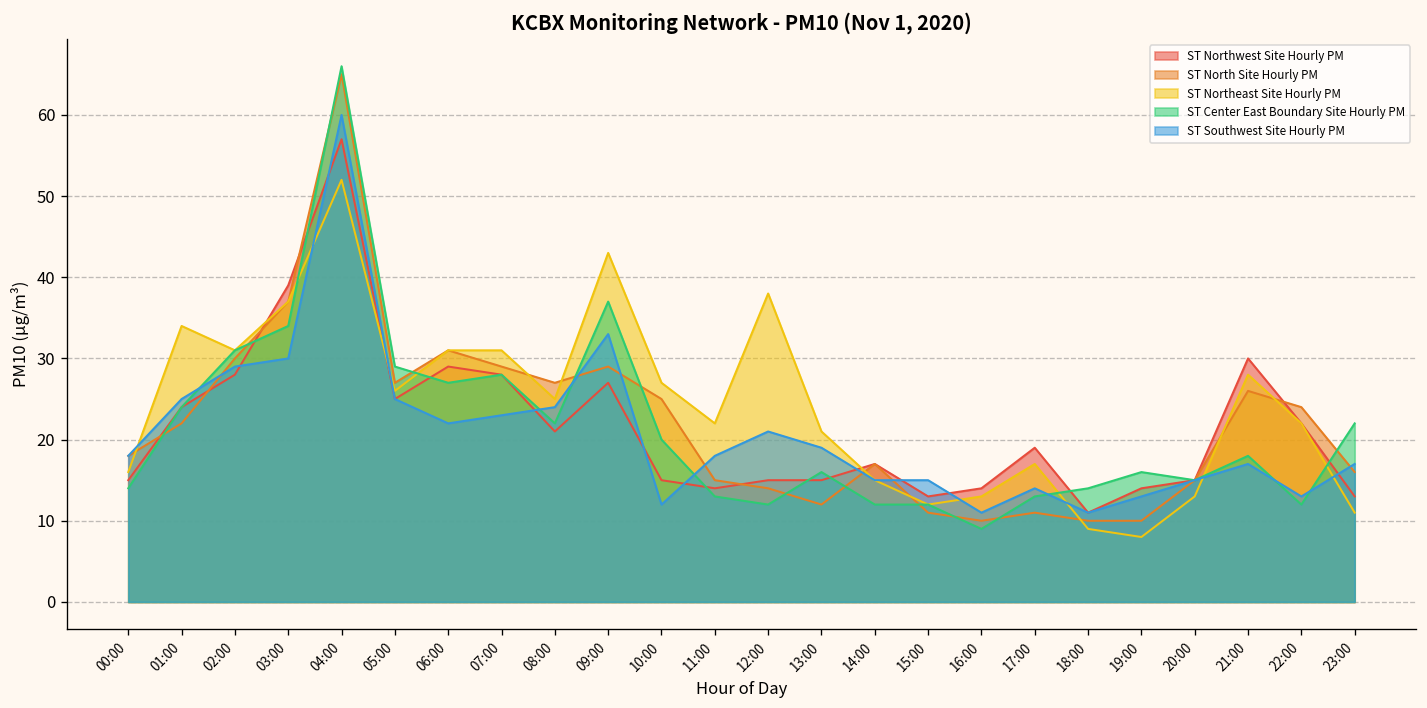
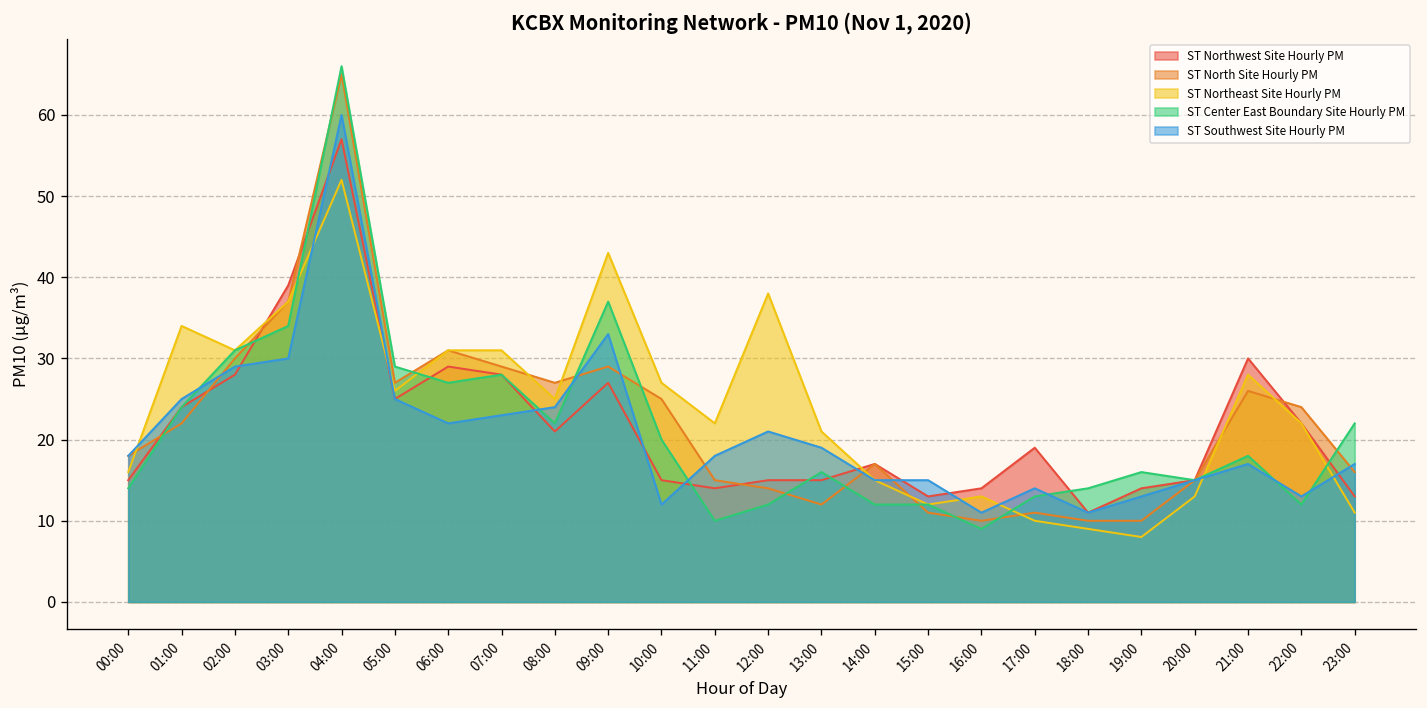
ST Center East Boundary Site Hourly PM, 11:00: 13 -> 10
ST Northeast Site Hourly PM, 17:00: 17 -> 10
